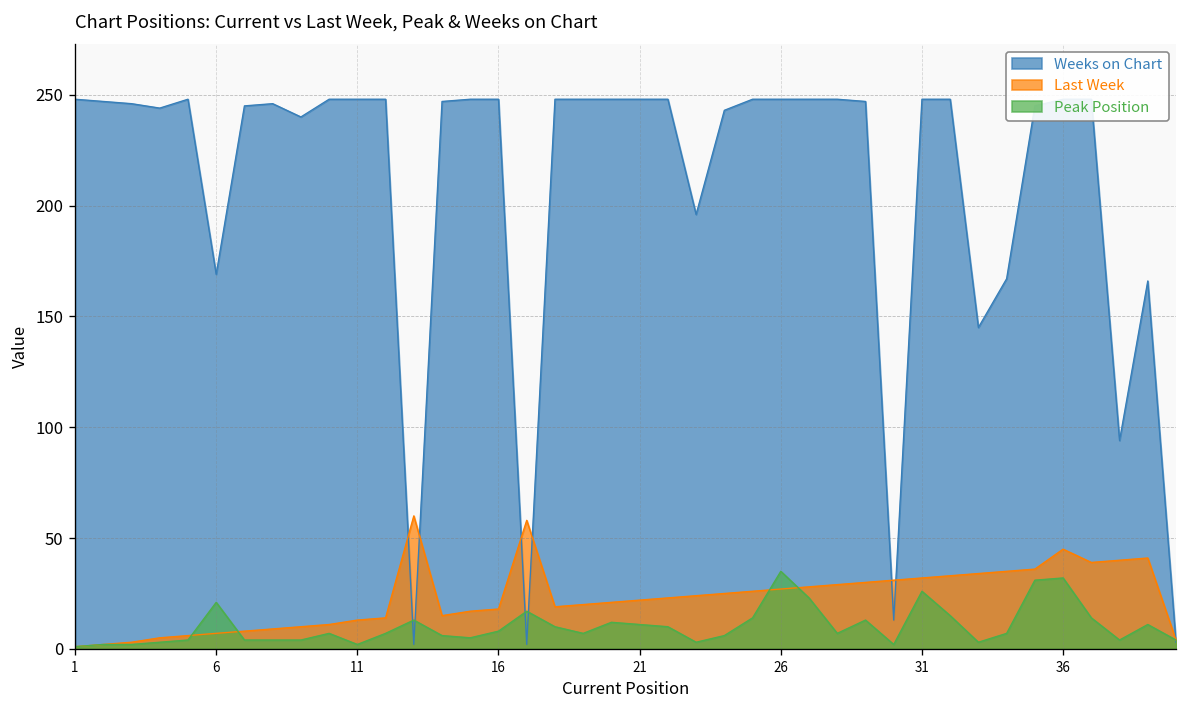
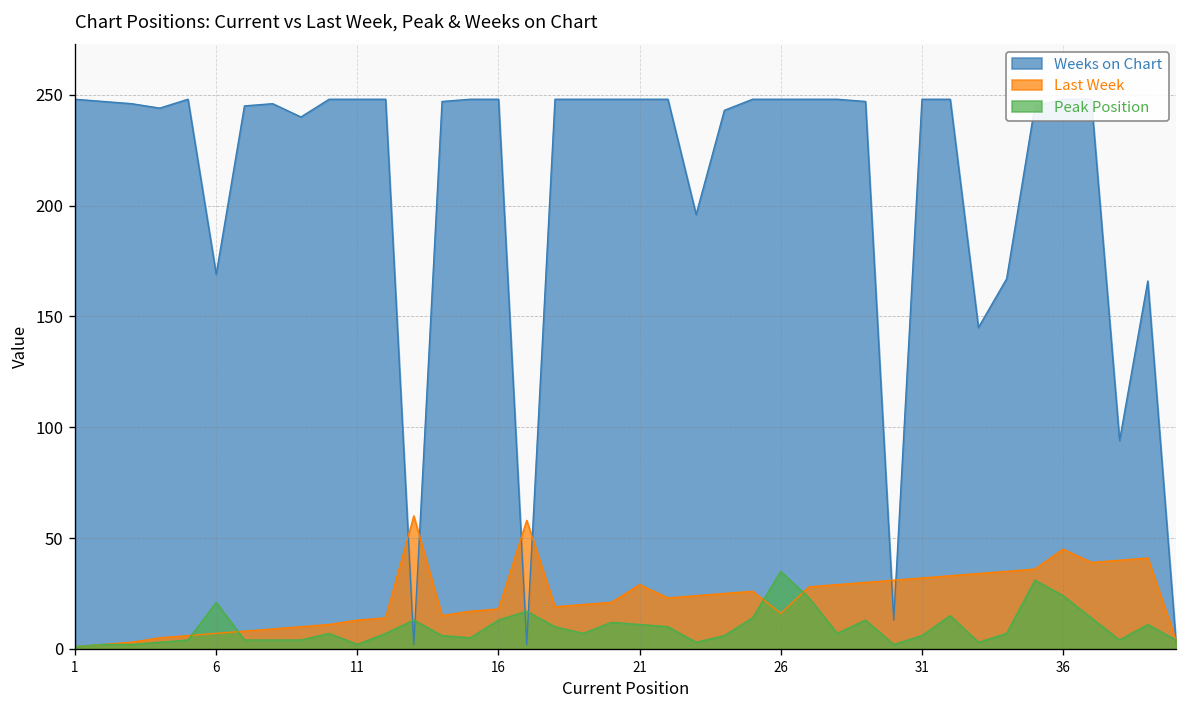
Peak Position, 16: 8 -> 13
Last Week, 21: 22 -> 29
Last Week, 26: 27 -> 16
Peak Position, 31: 26 -> 6
Peak Position, 36: 32 -> 24
